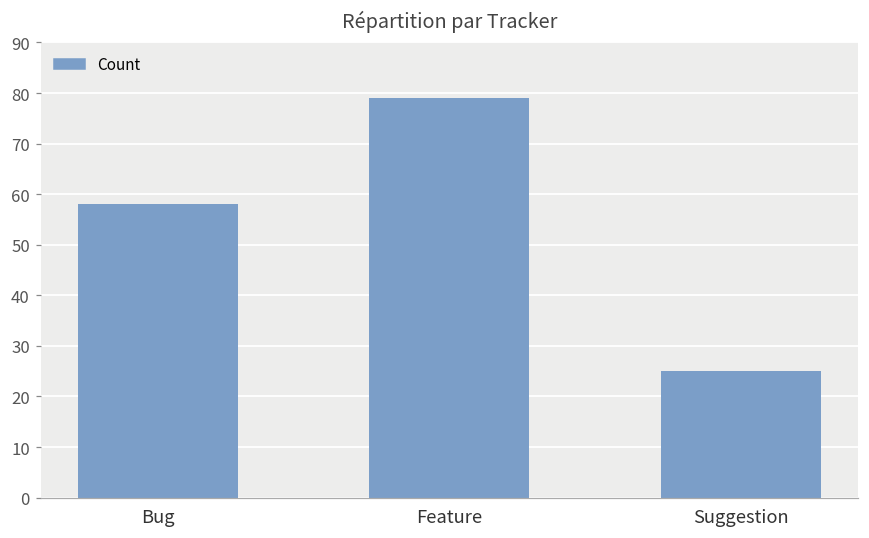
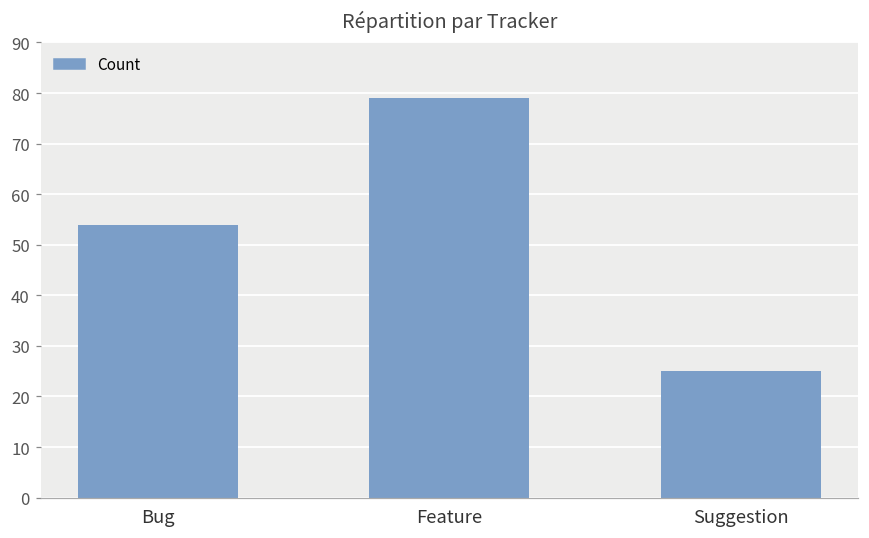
Bug: 58 -> 54
